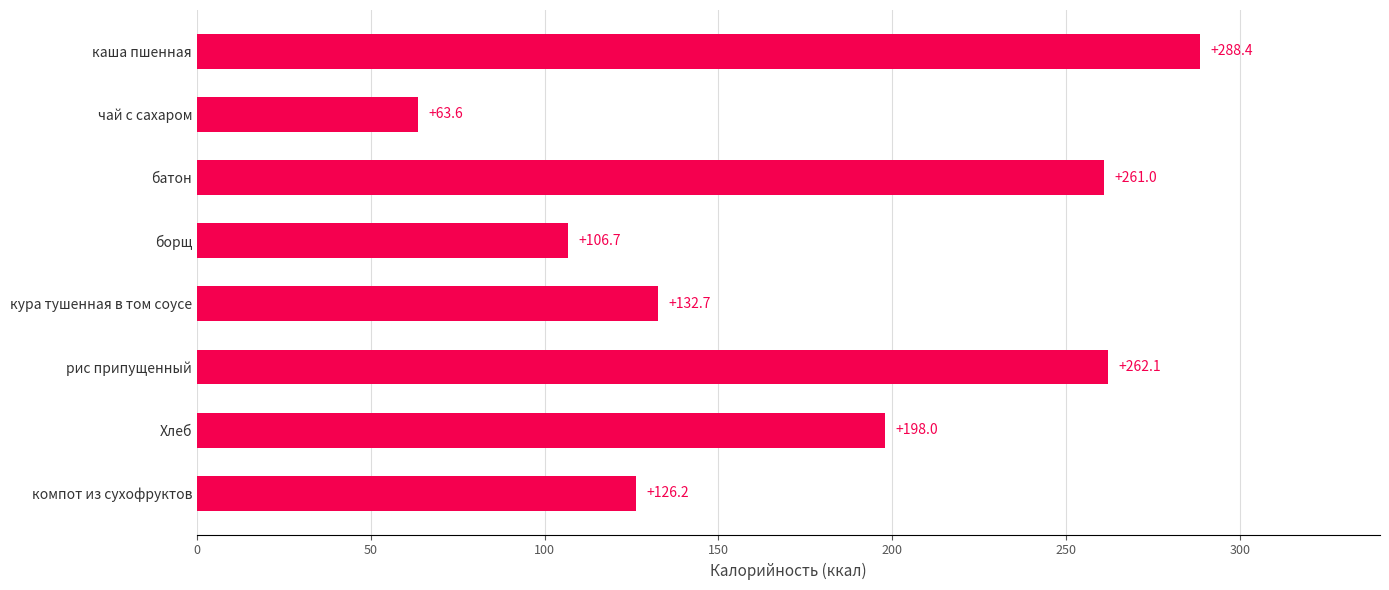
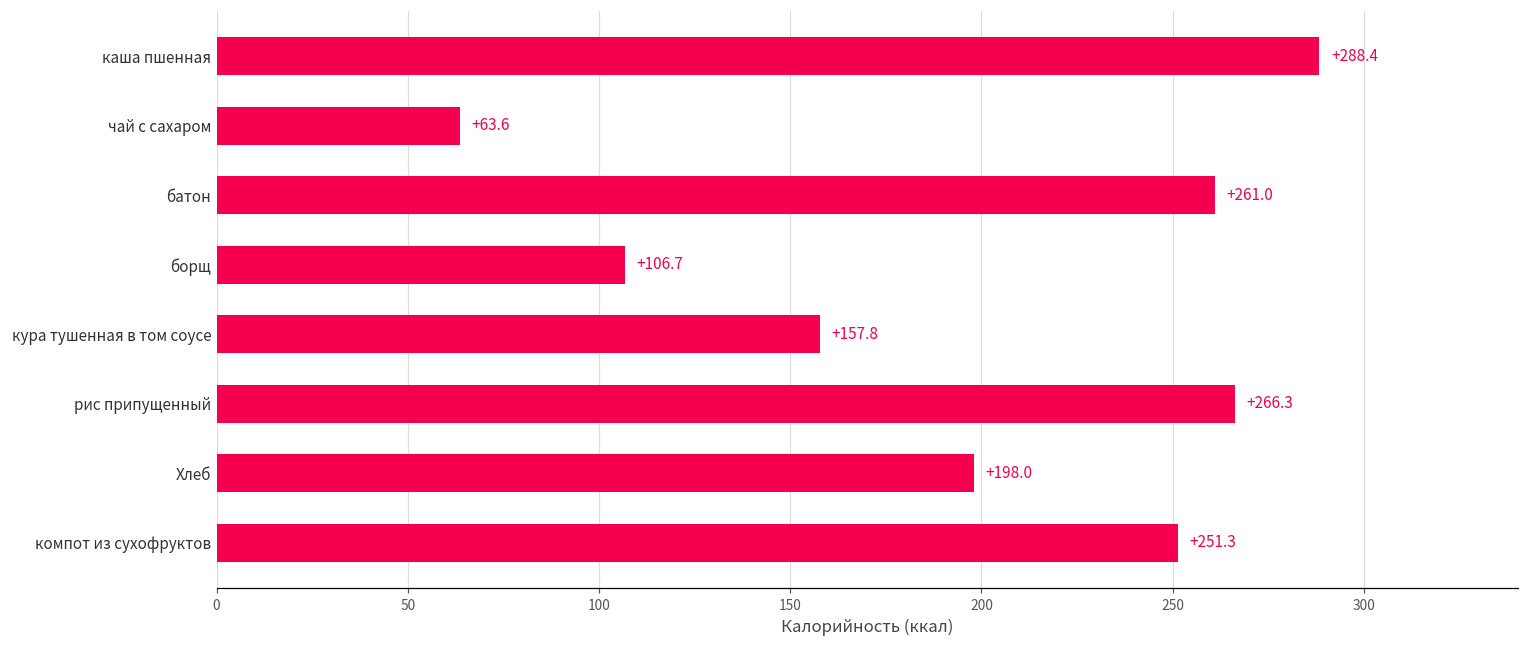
кура тушенная в том соусе: +132.7 -> +157.8
рис припущенный: +262.1 -> +266.3
компот из сухофруктов: +126.2 -> +251.3
